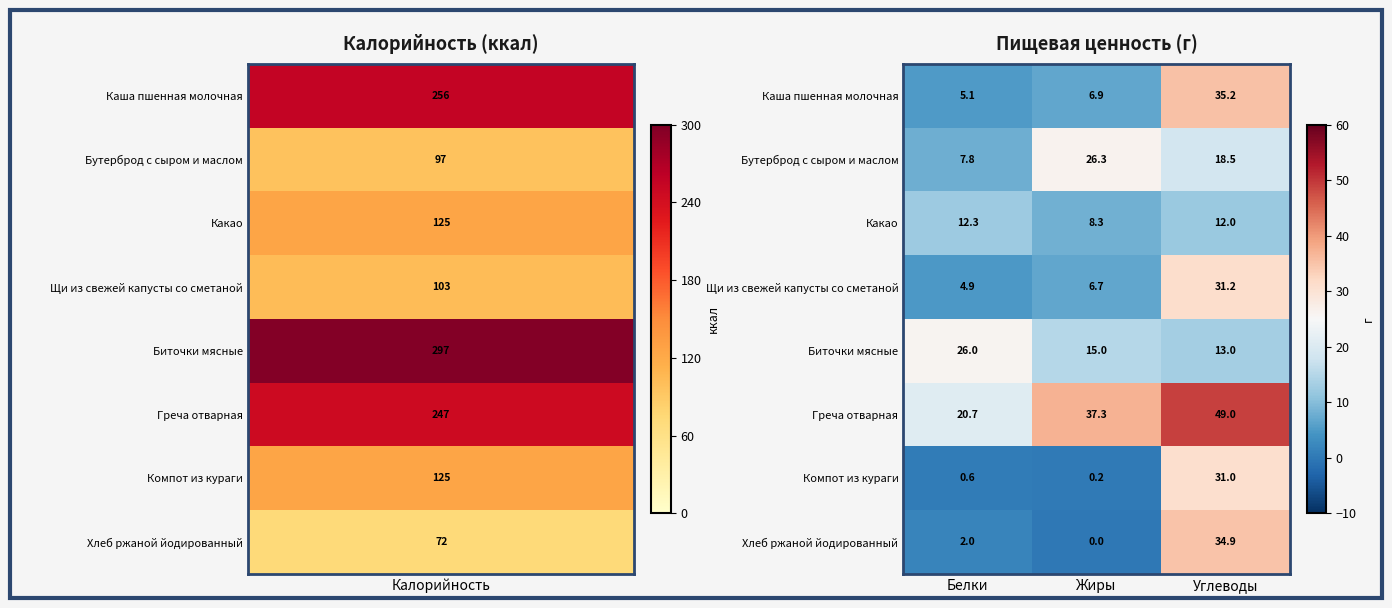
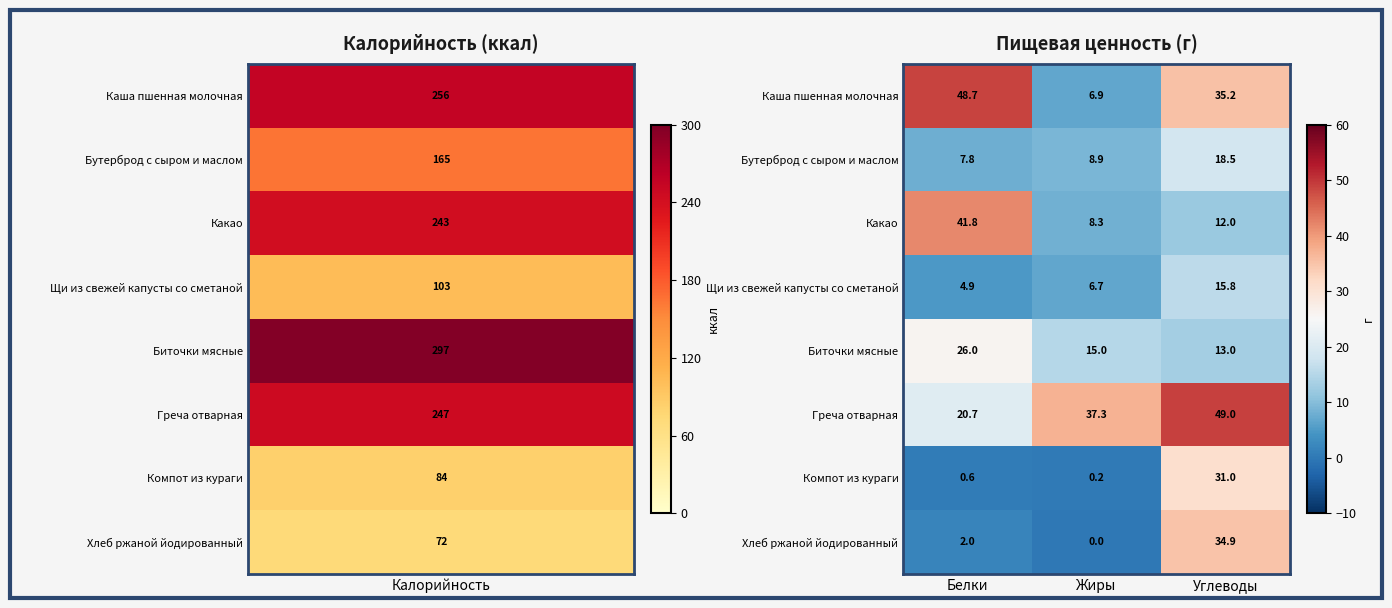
Калорийность (ккал), Бутерброд с сыром и маслом, Калорийность: 97 -> 165
Калорийность (ккал), Какао, Калорийность: 125 -> 243
Калорийность (ккал), Компот из кураги, Калорийность: 125 -> 84
Пищевая ценность (г), Каша пшенная молочная, Белки: 5.1 -> 48.7
Пищевая ценность (г), Бутерброд с сыром и маслом, Жиры: 26.3 -> 8.9
Пищевая ценность (г), Какао, Белки: 12.3 -> 41.8
Пищевая ценность (г), Щи из свежей капусты со сметаной, Углеводы: 31.2 -> 15.8
